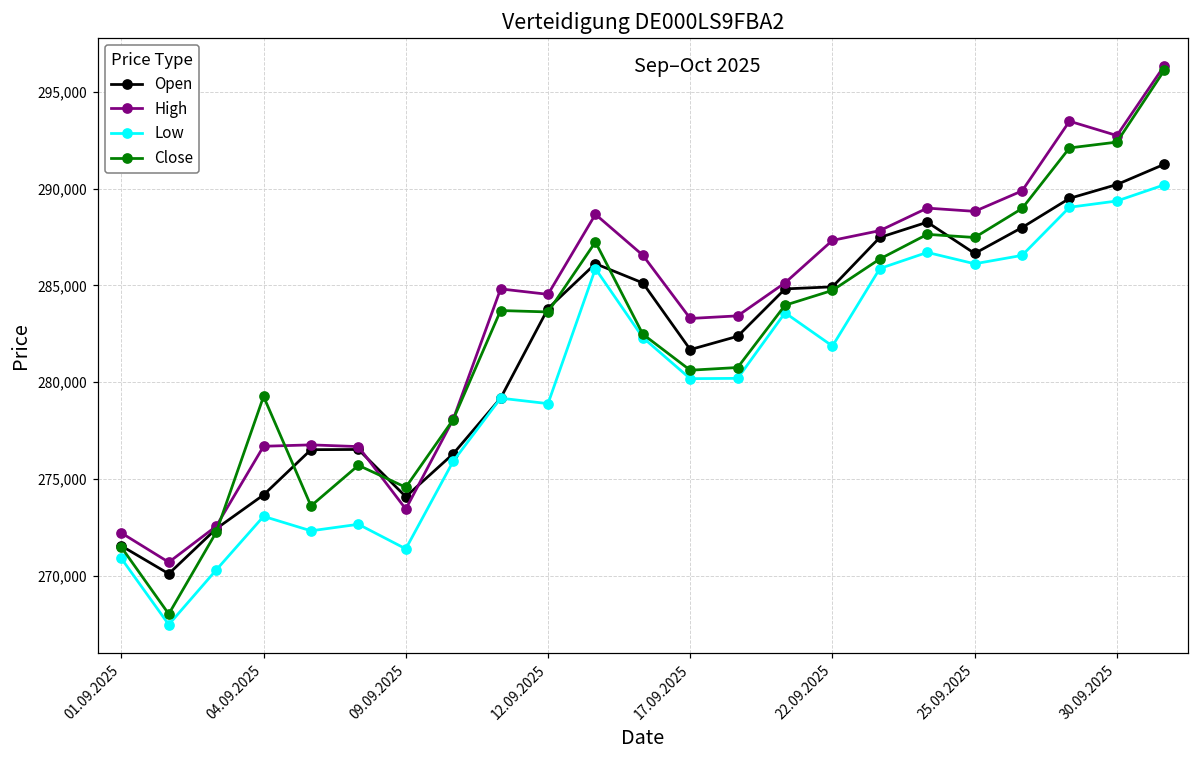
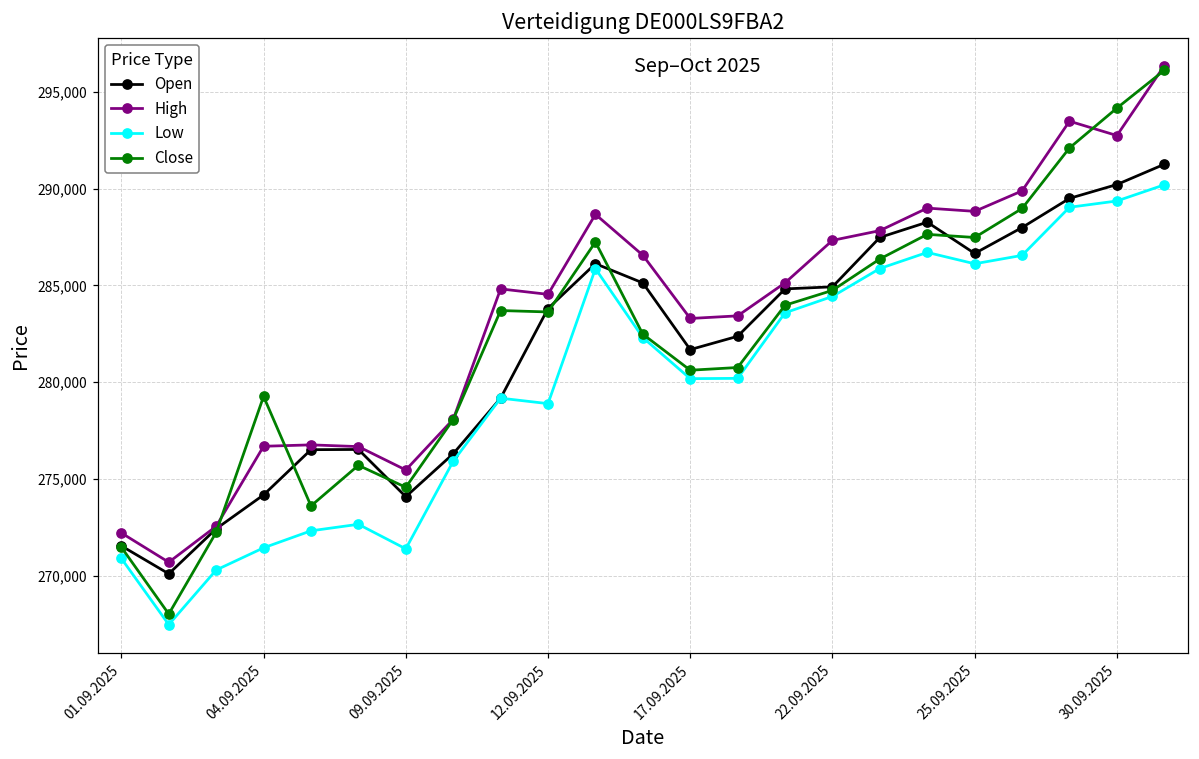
Low, 04.09.2025: 273,100 -> 271,400
High, 09.09.2025: 273,400 -> 275,500
Low, 22.09.2025: 281,900 -> 284,400
Close, 30.09.2025: 292,400 -> 294,200
